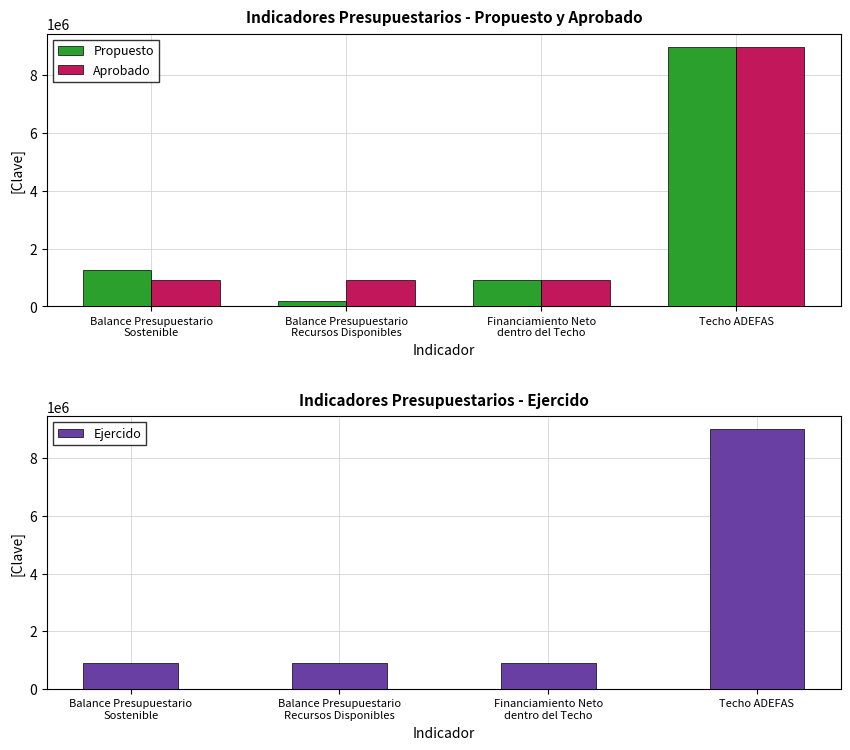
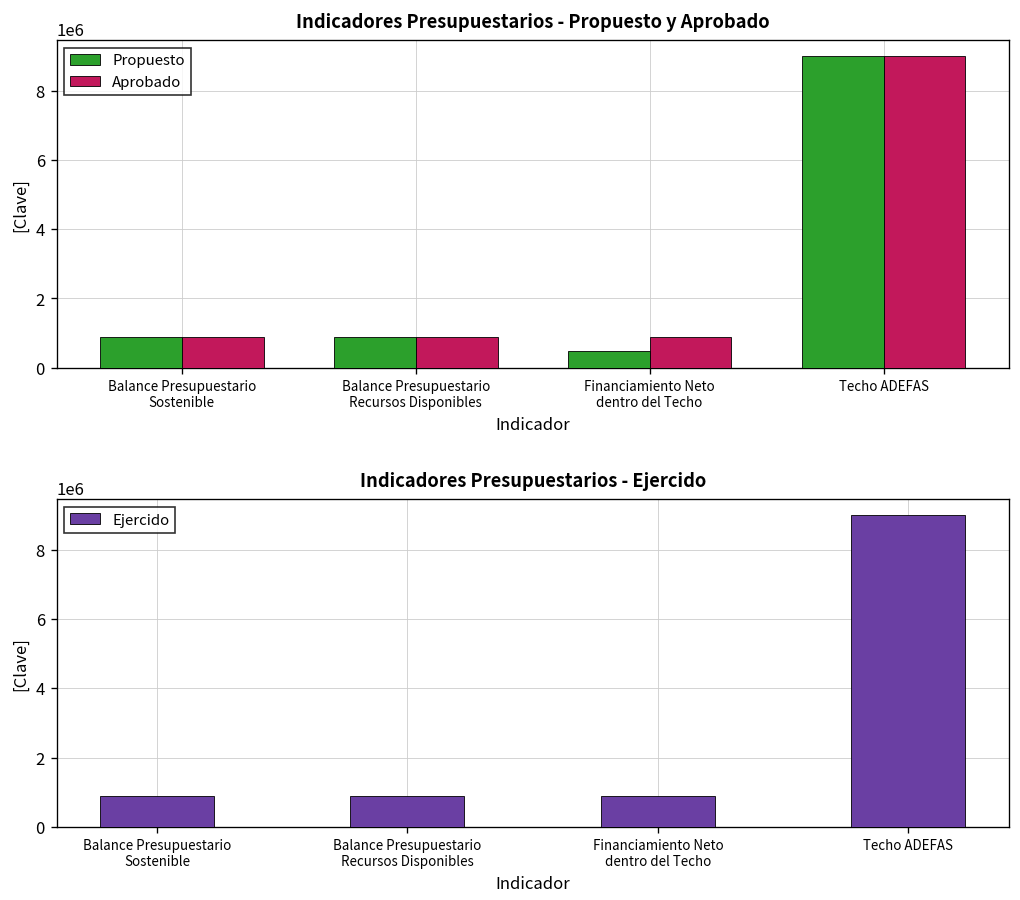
Indicadores Presupuestarios - Propuesto y Aprobado, Propuesto, Balance Presupuestario Sostenible: 1300000 -> 900000
Indicadores Presupuestarios - Propuesto y Aprobado, Propuesto, Balance Presupuestario Recursos Disponibles: 200000 -> 900000
Indicadores Presupuestarios - Propuesto y Aprobado, Propuesto, Financiamiento Neto dentro del Techo: 900000 -> 500000
